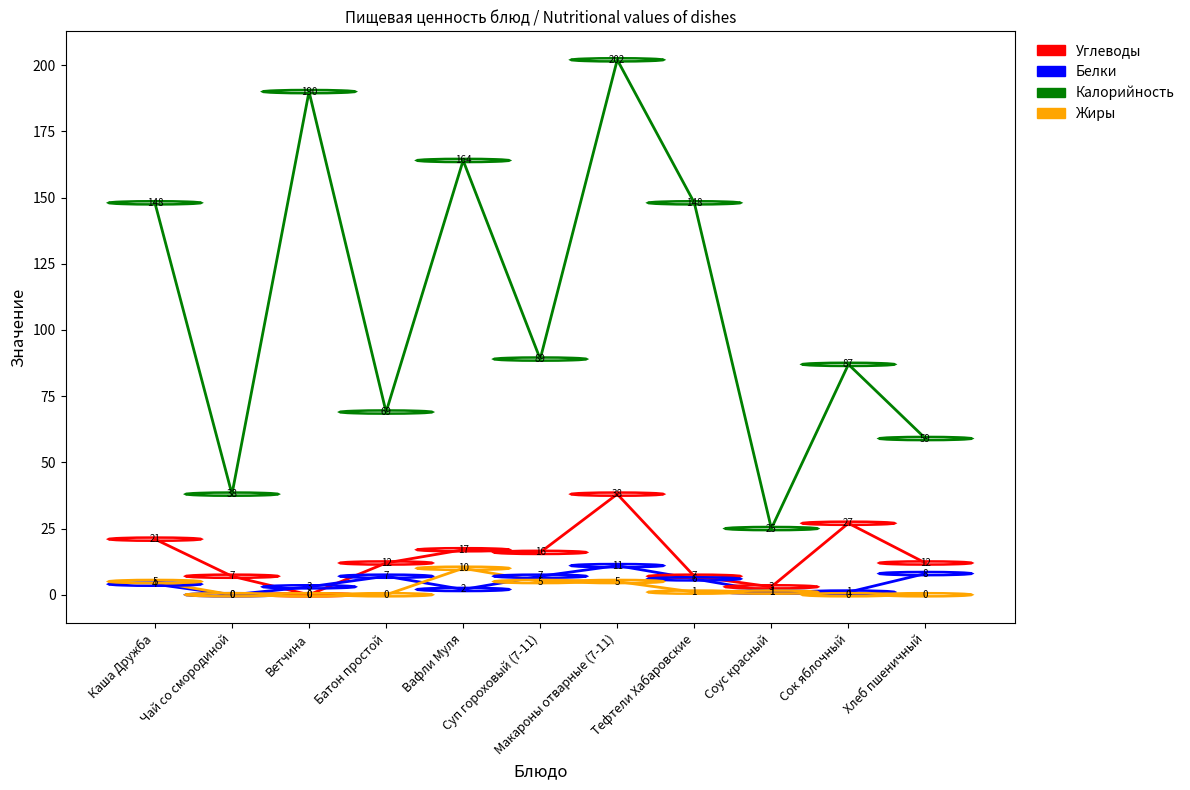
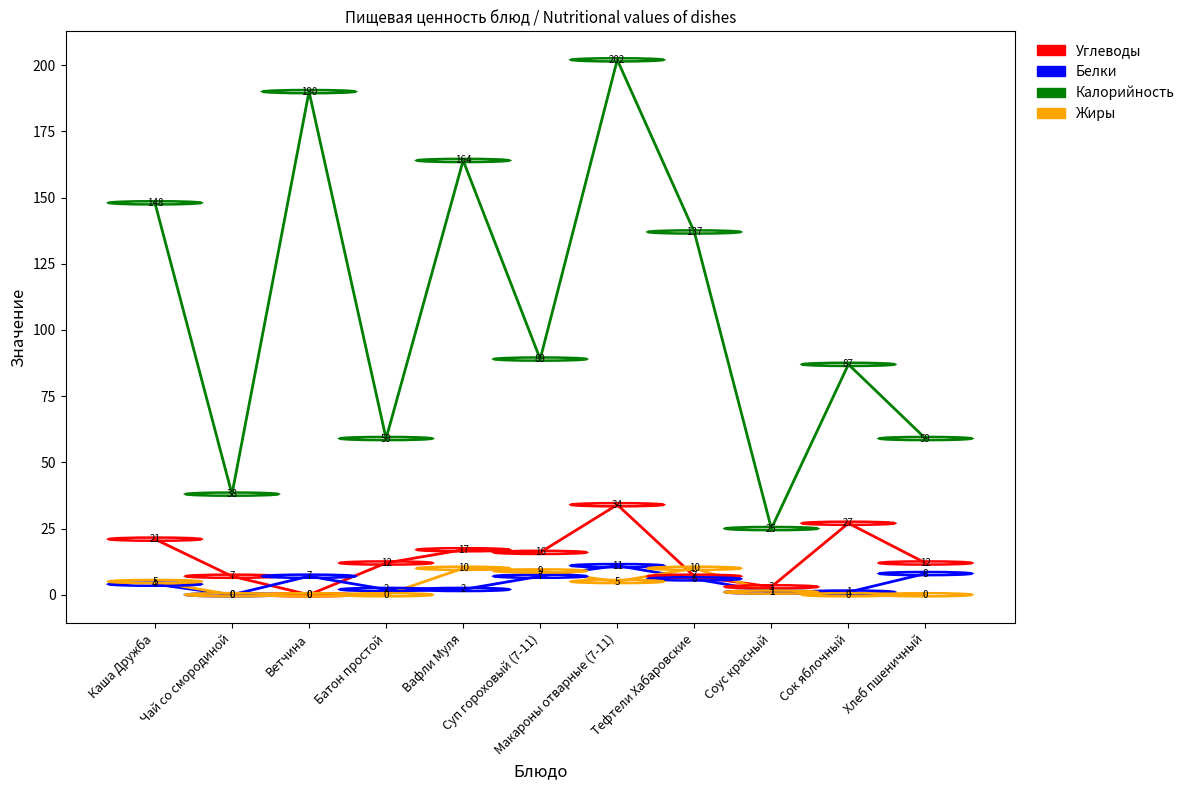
Белки, Ветчина: 3 -> 7
Белки, Батон простой: 7 -> 2
Калорийность, Батон простой: 69 -> 59
Жиры, Суп гороховый (7-11): 5 -> 9
Углеводы, Макароны отварные (7-11): 38 -> 34
Калорийность, Тефтели Хабаровские: 148 -> 137
Жиры, Тефтели Хабаровские: 1 -> 10
